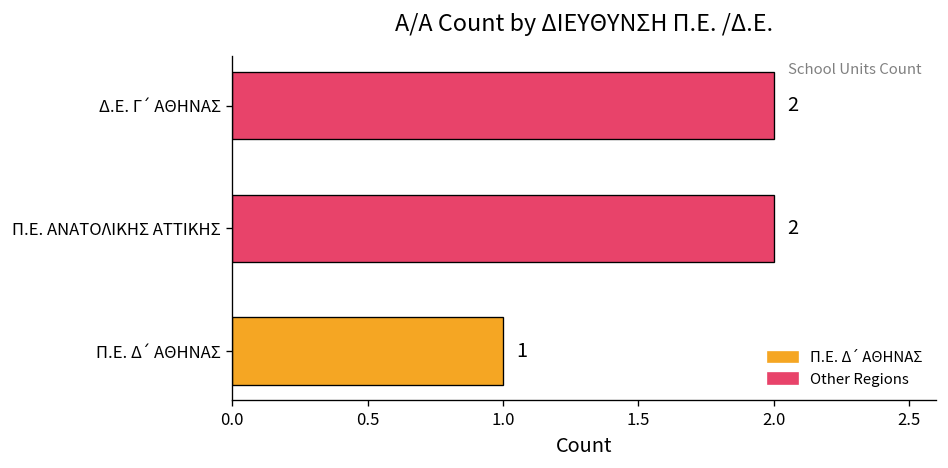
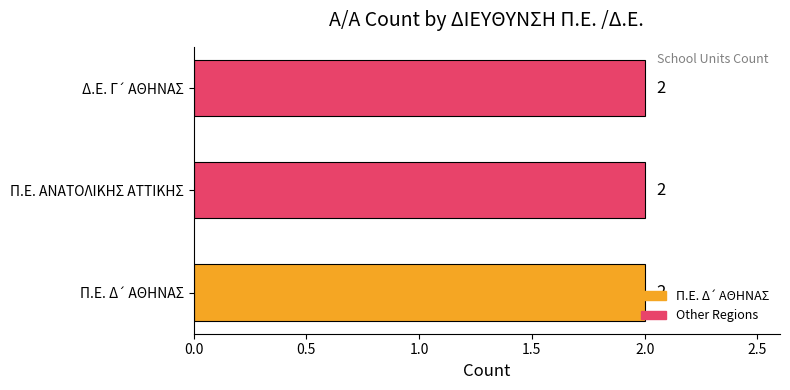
Π.Ε. Δ΄ ΑΘΗΝΑΣ: 1 -> 2
